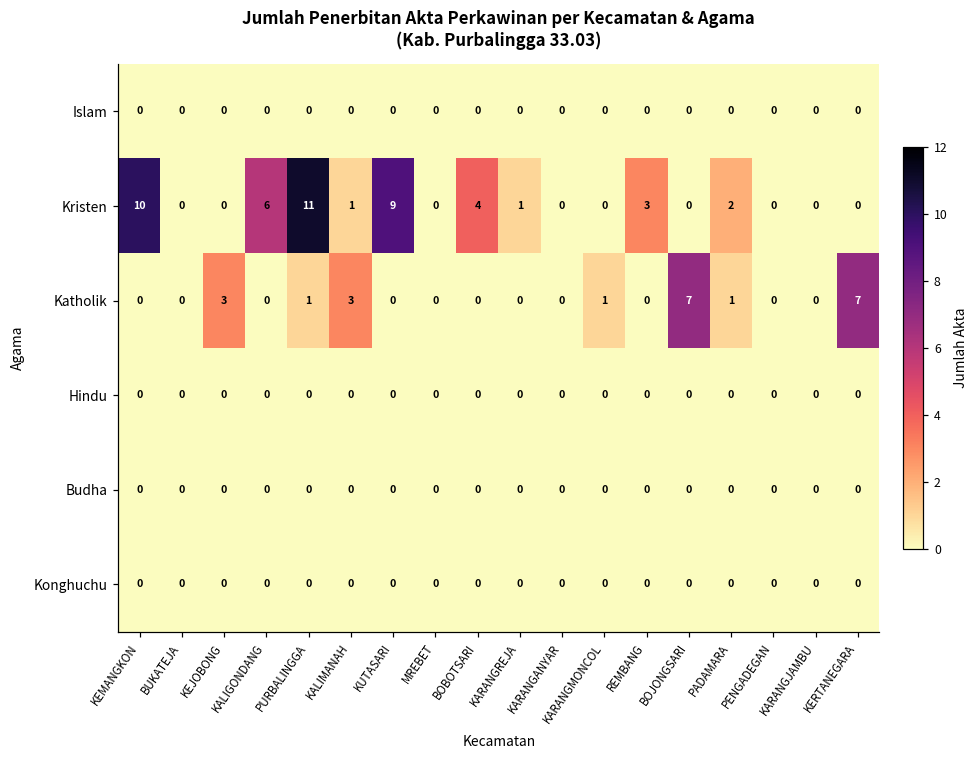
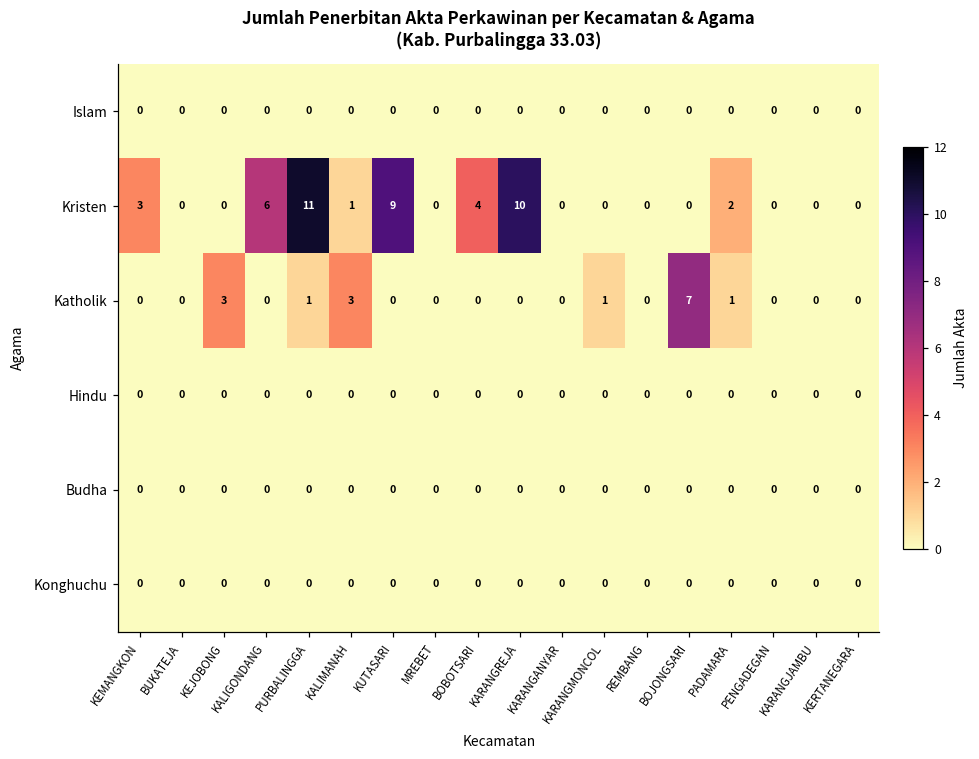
Kristen, KEMANGKON: 10 -> 3
Kristen, KARANGREJA: 1 -> 10
Kristen, REMBANG: 3 -> 0
Katholik, KERTANEGARA: 7 -> 0
